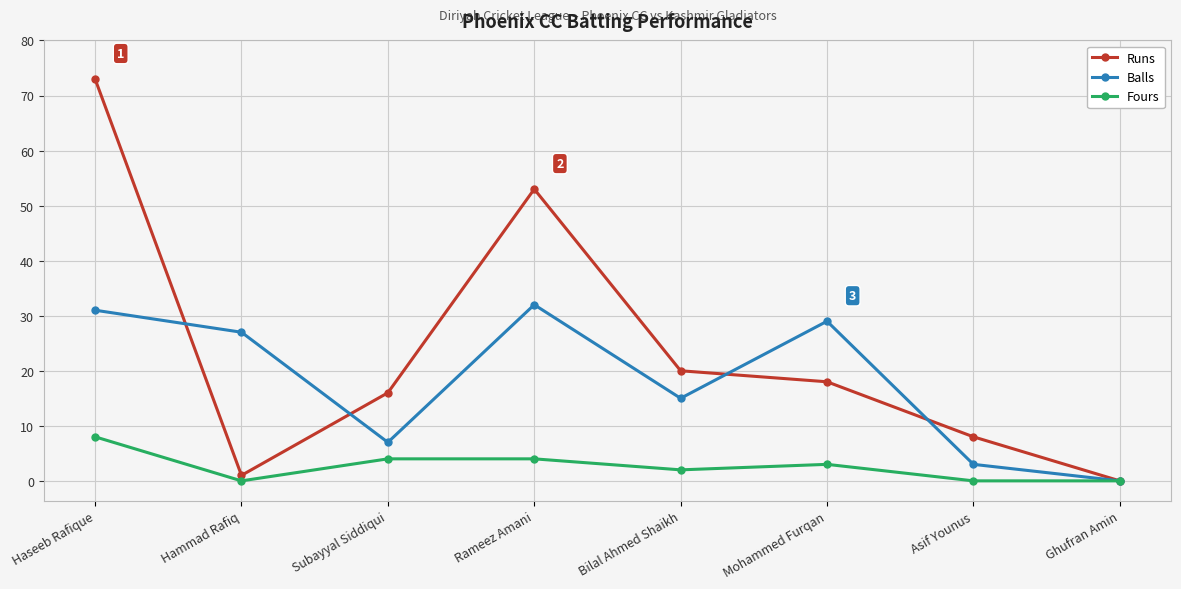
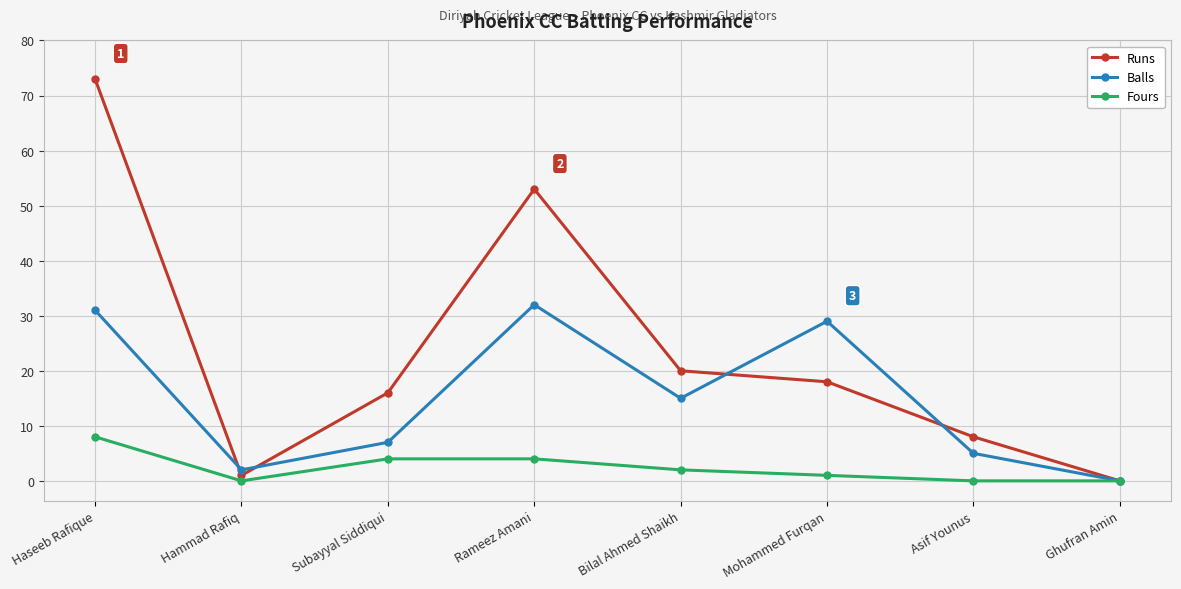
Balls, Hammad Rafiq: 27 -> 2
Fours, Mohammed Furqan: 3 -> 1
Balls, Asif Younus: 3 -> 5
